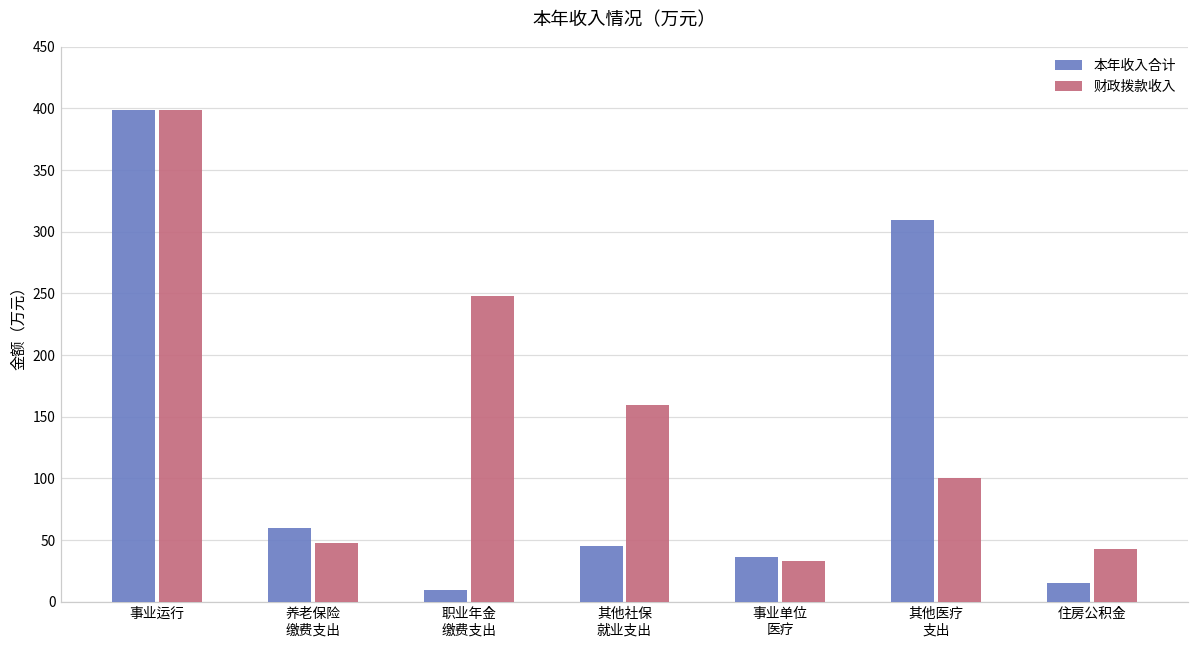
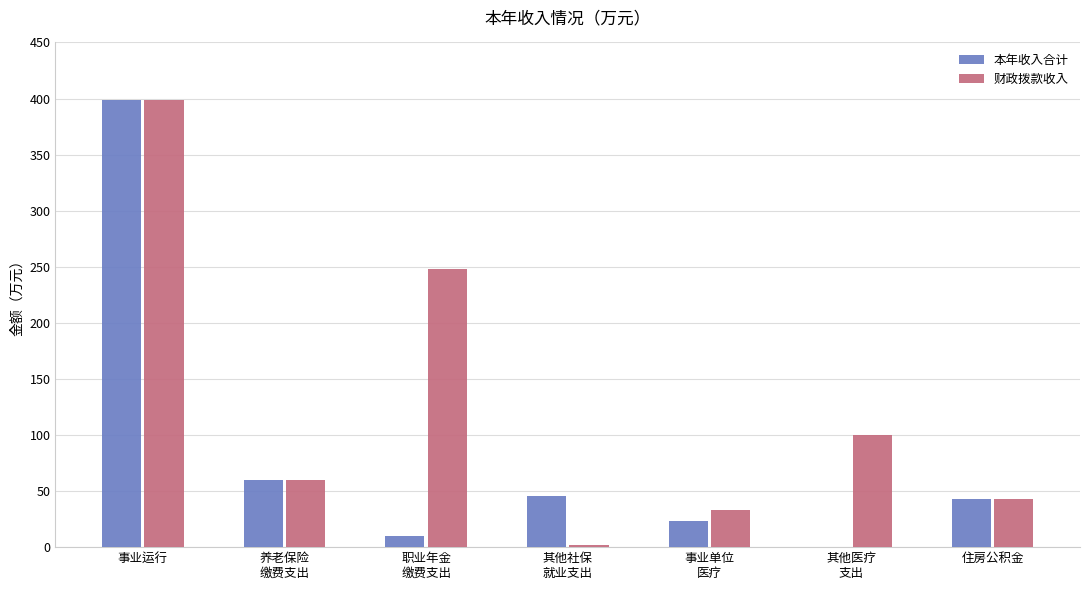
财政拨款收入, 养老保险 缴费支出: 47 -> 59
财政拨款收入, 其他社保 就业支出: 160 -> 2
本年收入合计, 事业单位 医疗: 37 -> 23
本年收入合计, 其他医疗 支出: 310 -> 0
本年收入合计, 住房公积金: 15 -> 43
